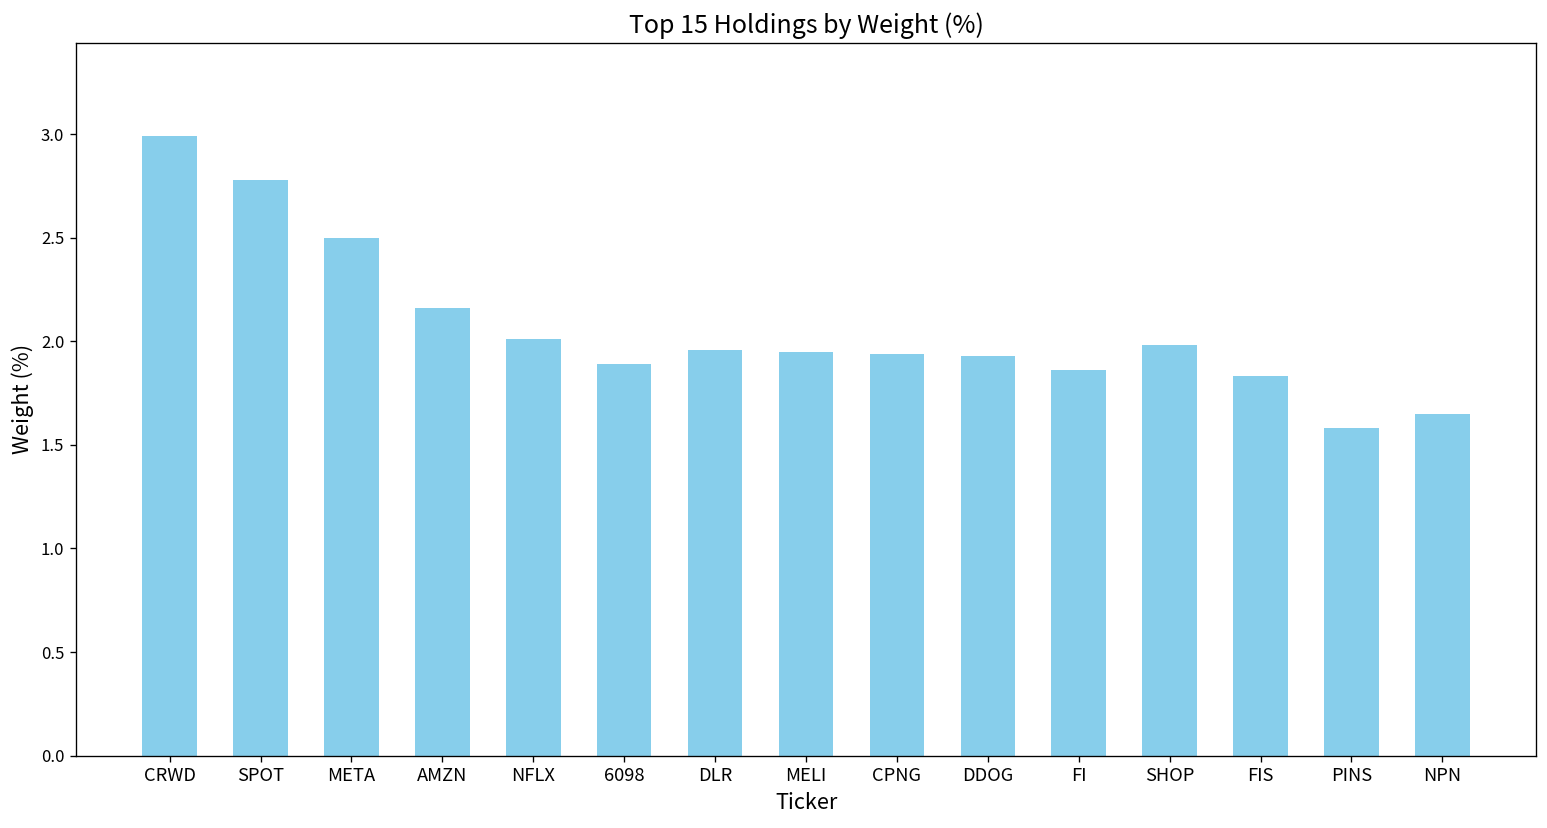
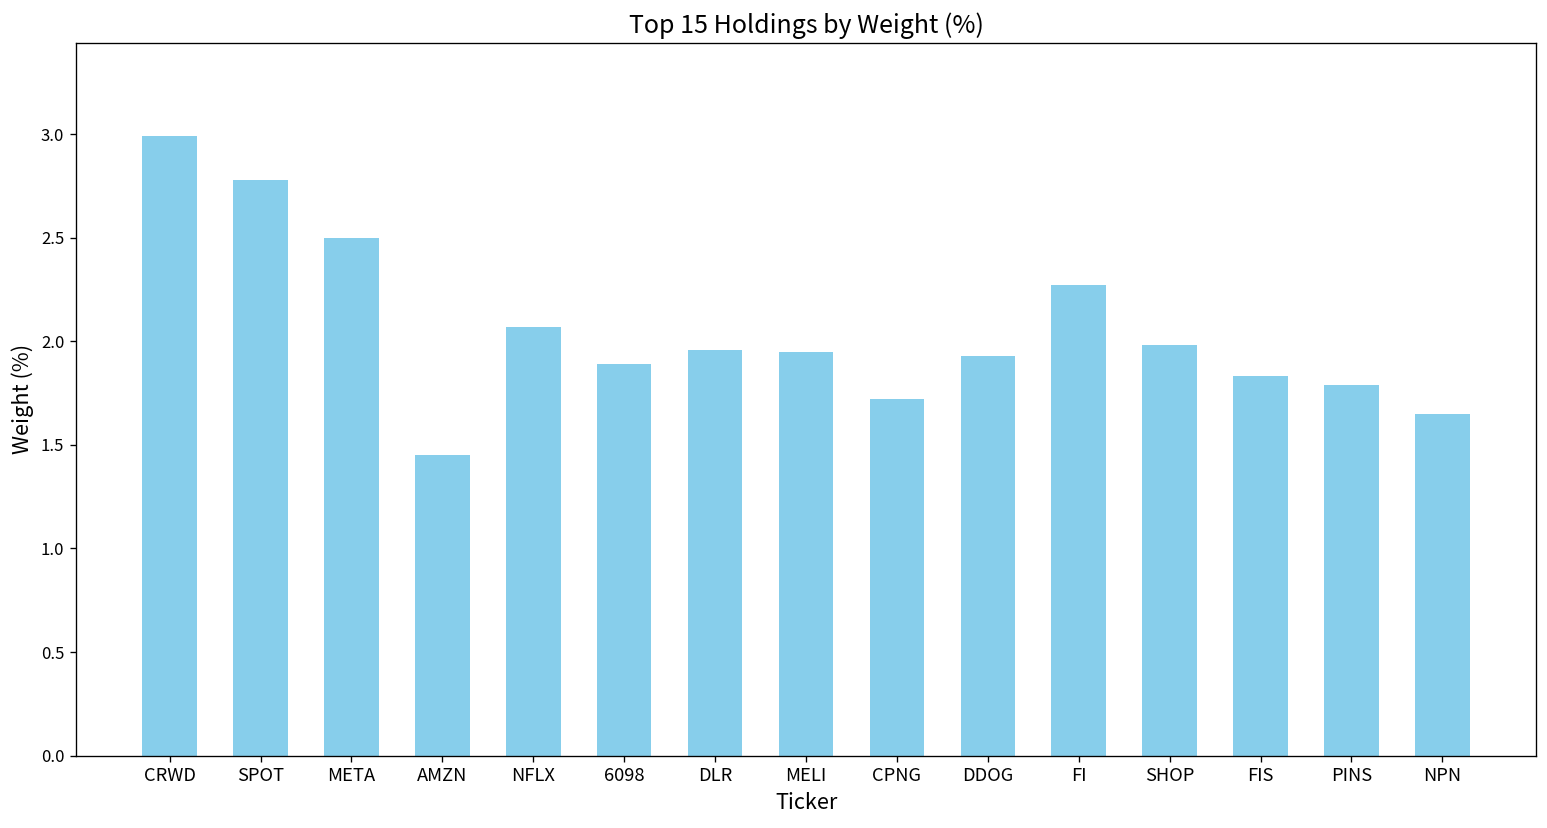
AMZN: 2.16 -> 1.45
NFLX: 2.01 -> 2.07
CPNG: 1.94 -> 1.72
FI: 1.86 -> 2.27
PINS: 1.58 -> 1.79
